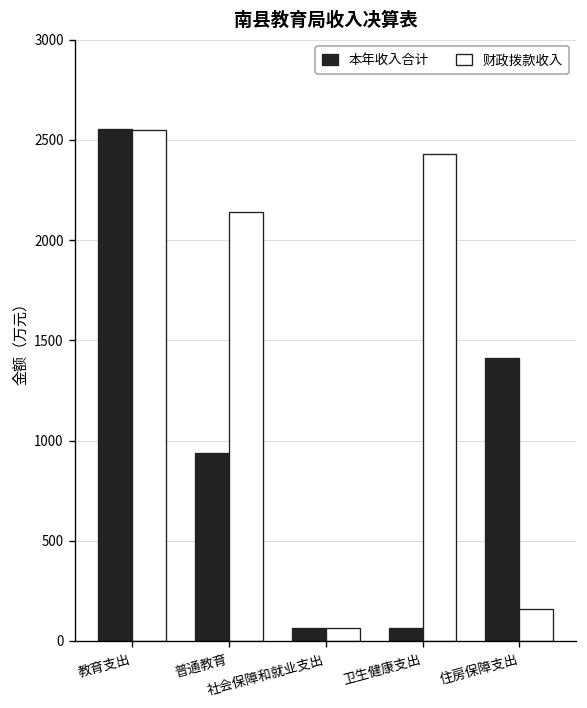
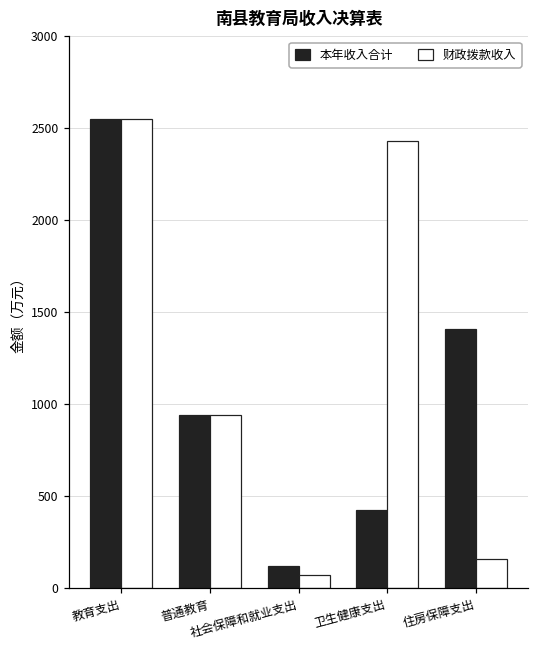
财政拨款收入, 普通教育: 2140 -> 940
本年收入合计, 社会保障和就业支出: 70 -> 120
本年收入合计, 卫生健康支出: 70 -> 420
